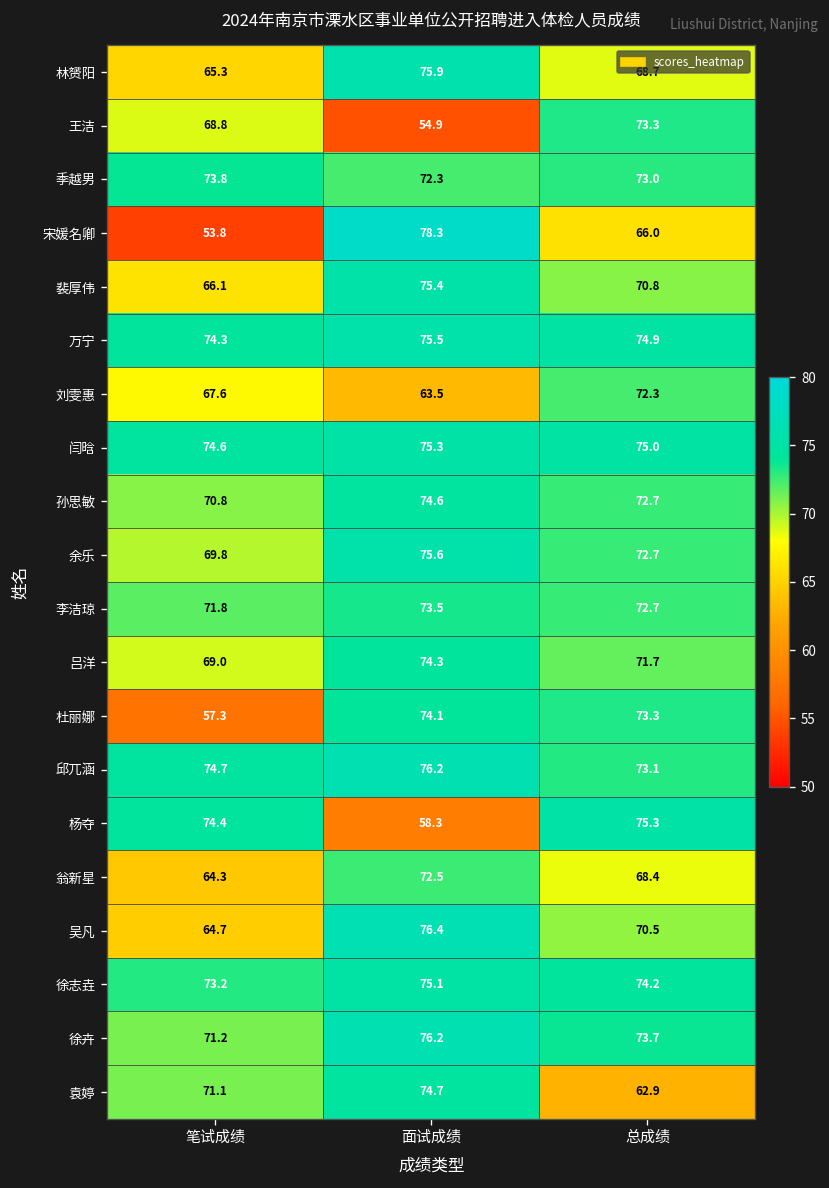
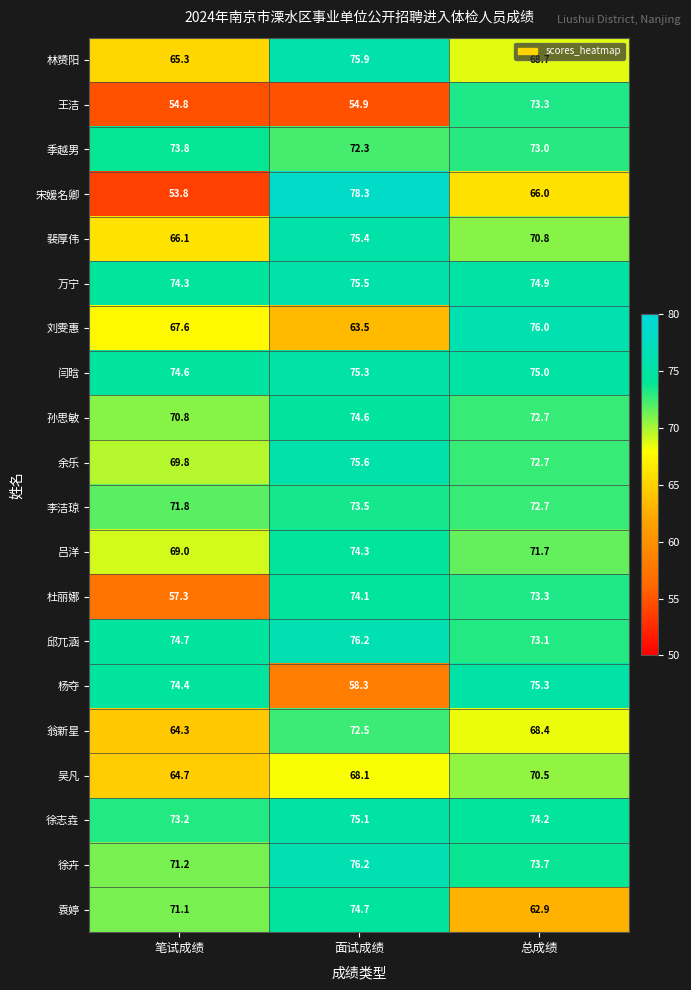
王洁, 笔试成绩: 68.8 -> 54.8
刘雯惠, 总成绩: 72.3 -> 76.0
吴凡, 面试成绩: 76.4 -> 68.1
